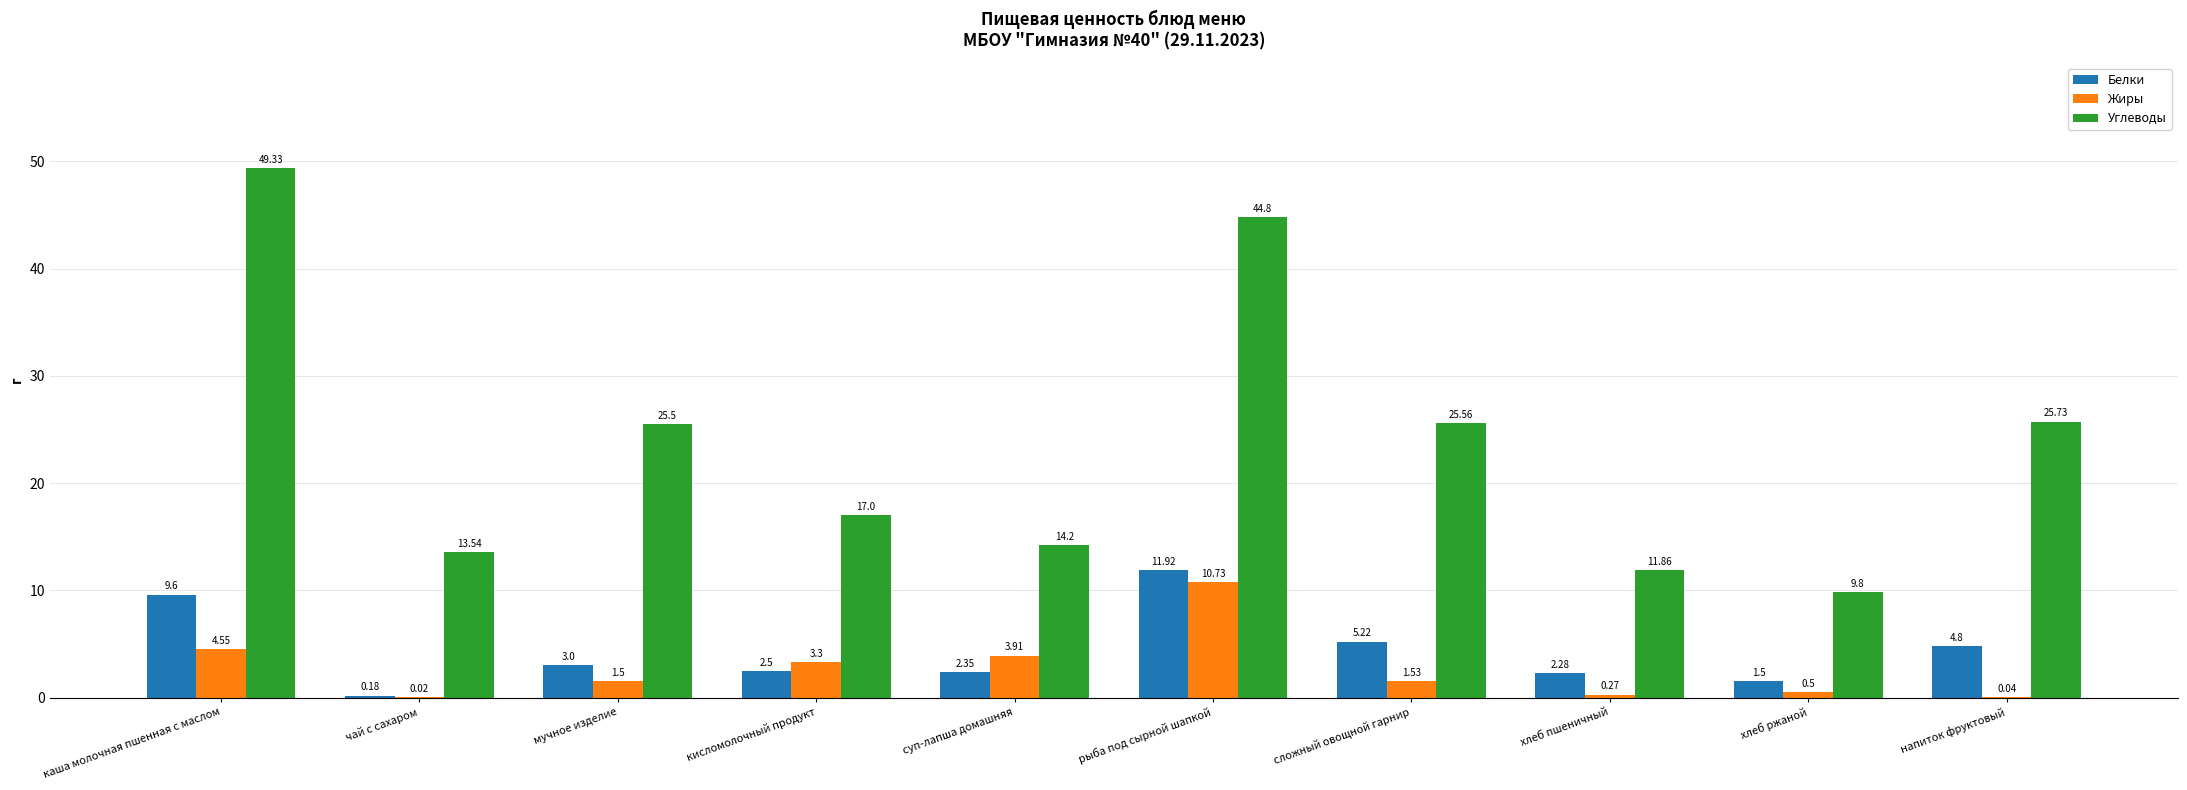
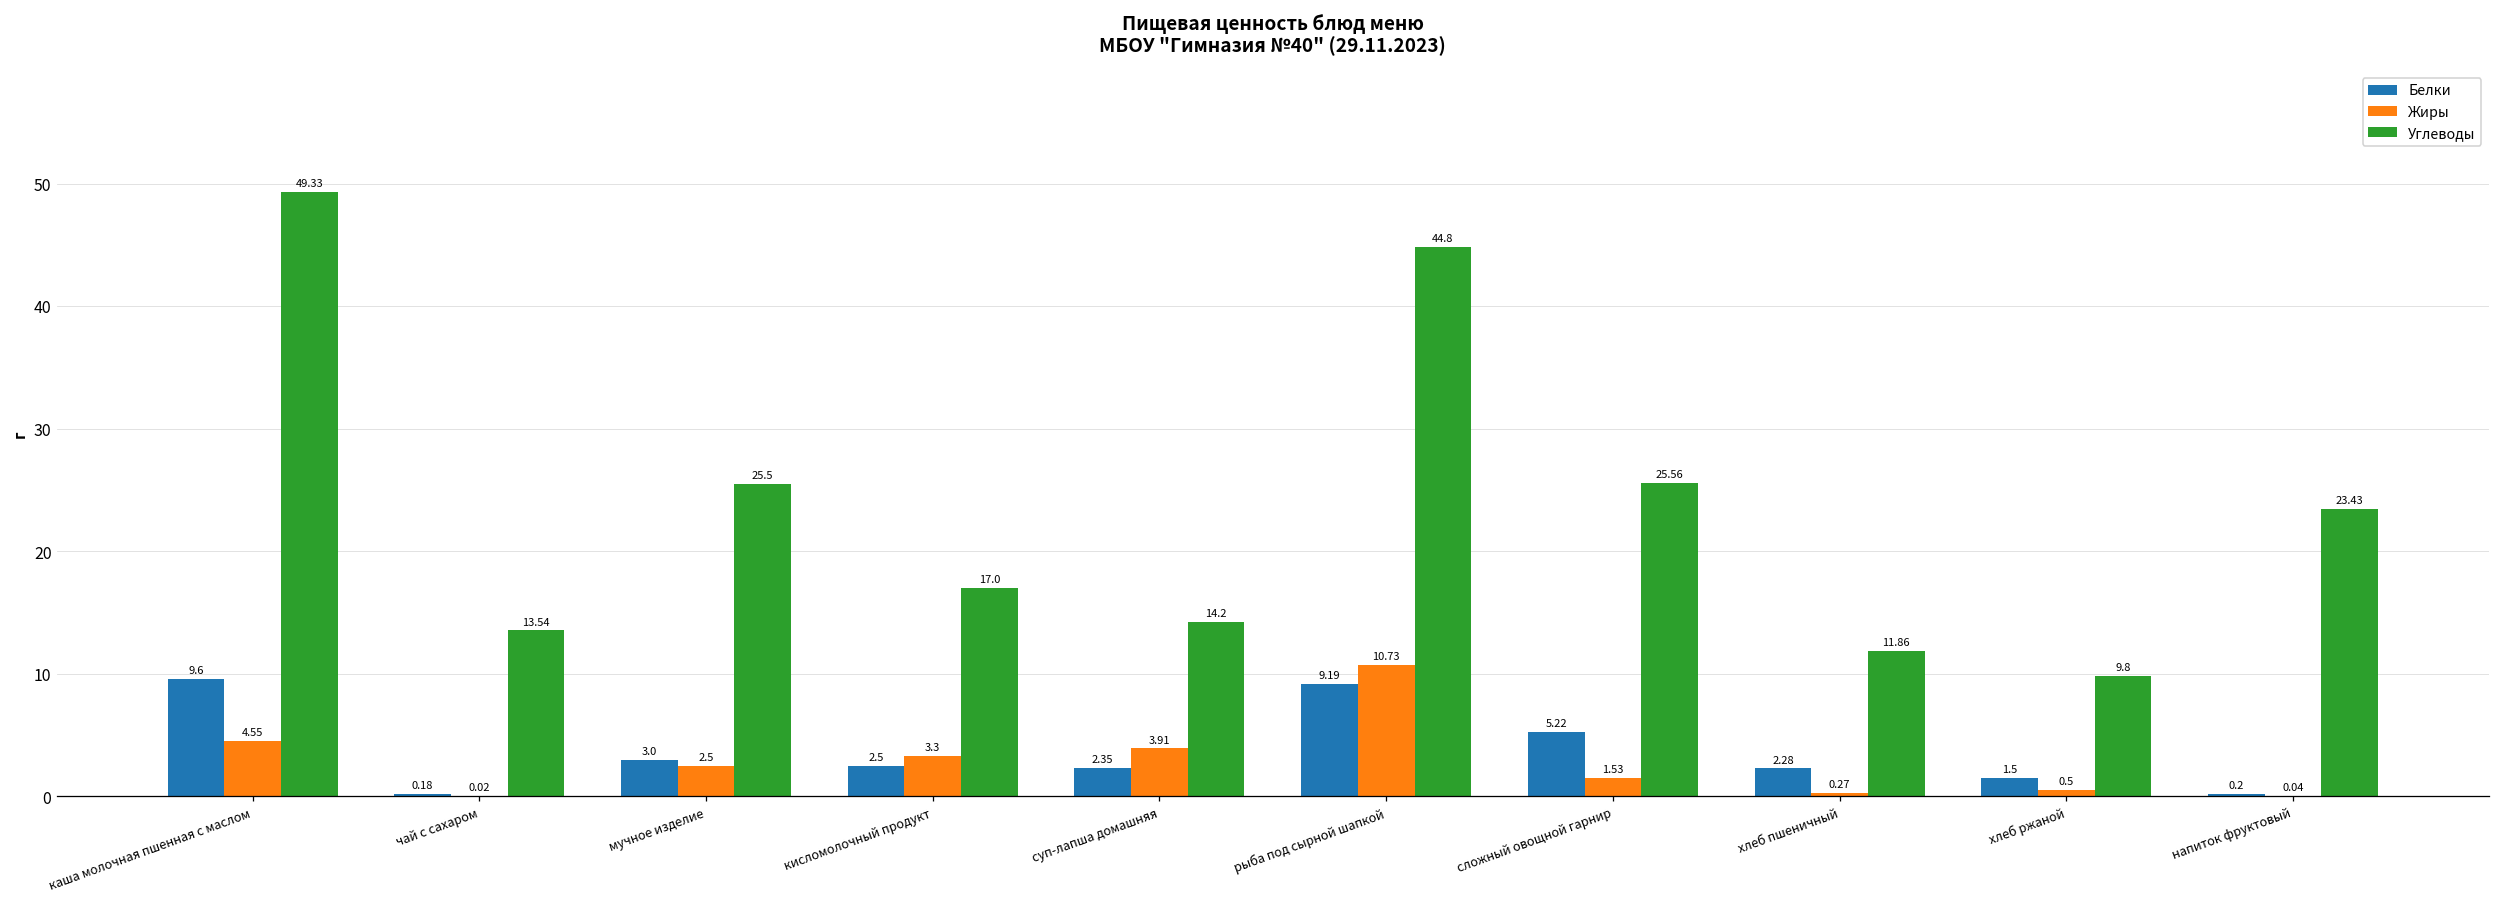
Жиры, мучное изделие: 1.5 -> 2.5
Белки, рыба под сырной шапкой: 11.92 -> 9.19
Белки, напиток фруктовый: 4.8 -> 0.2
Углеводы, напиток фруктовый: 25.73 -> 23.43
